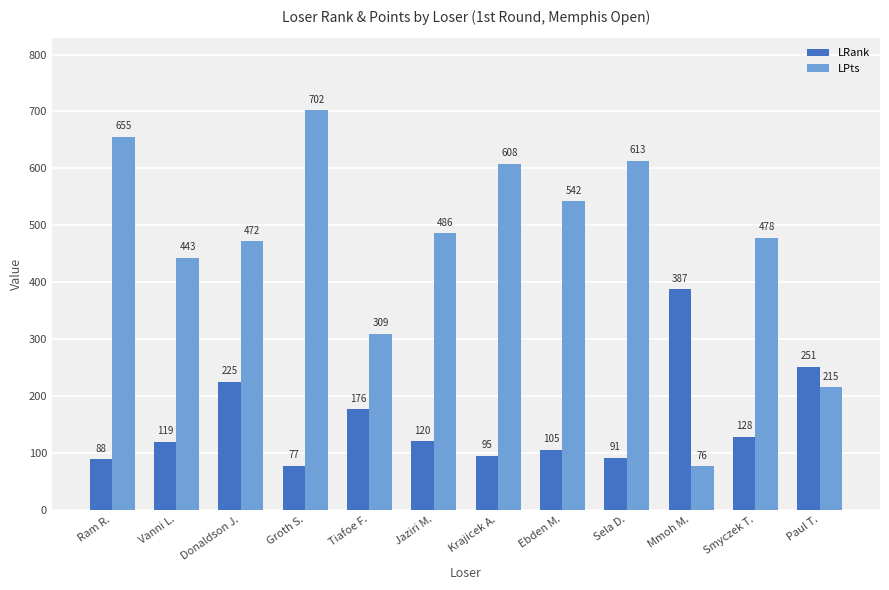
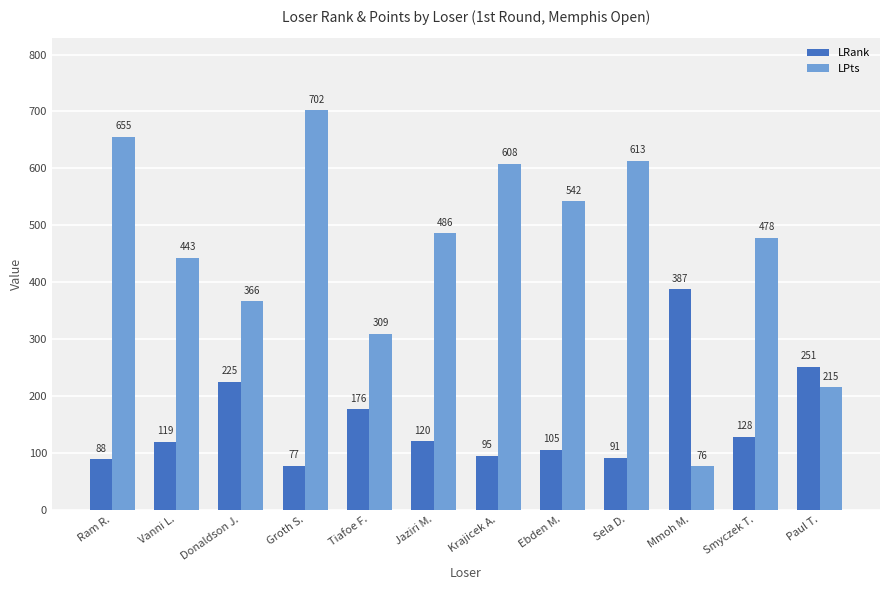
LPts, Donaldson J.: 472 -> 366
